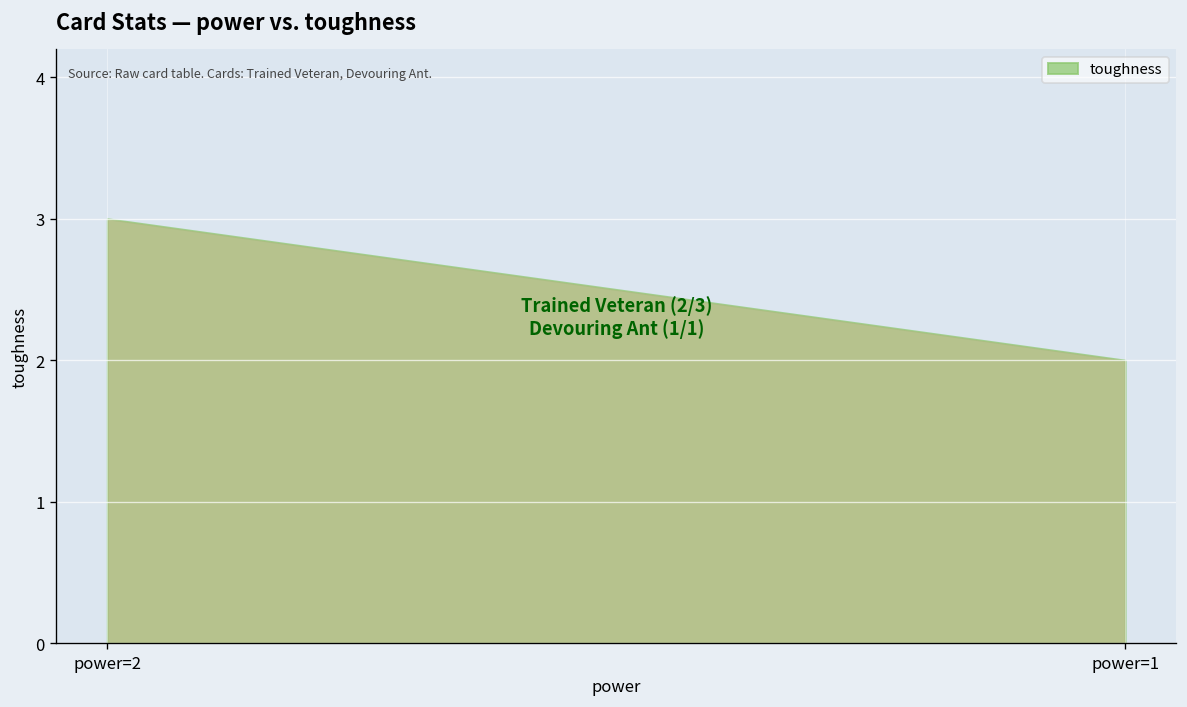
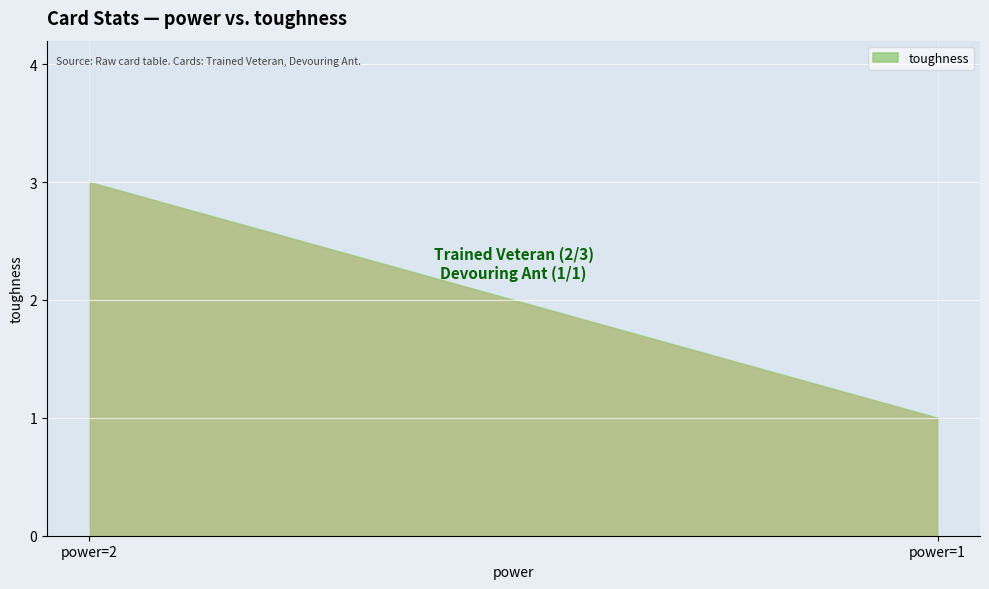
power=1: 2 -> 1
